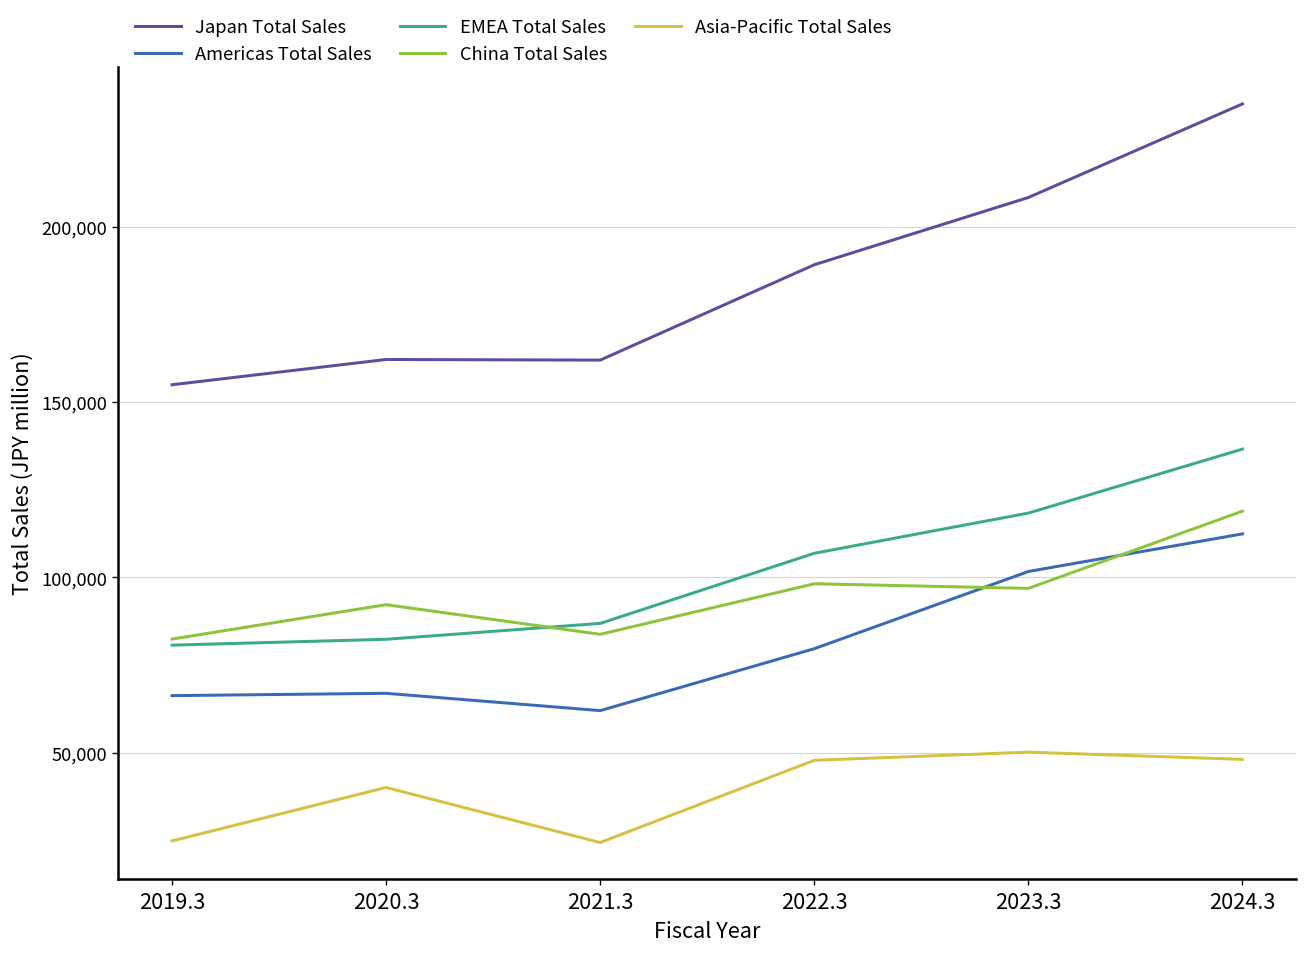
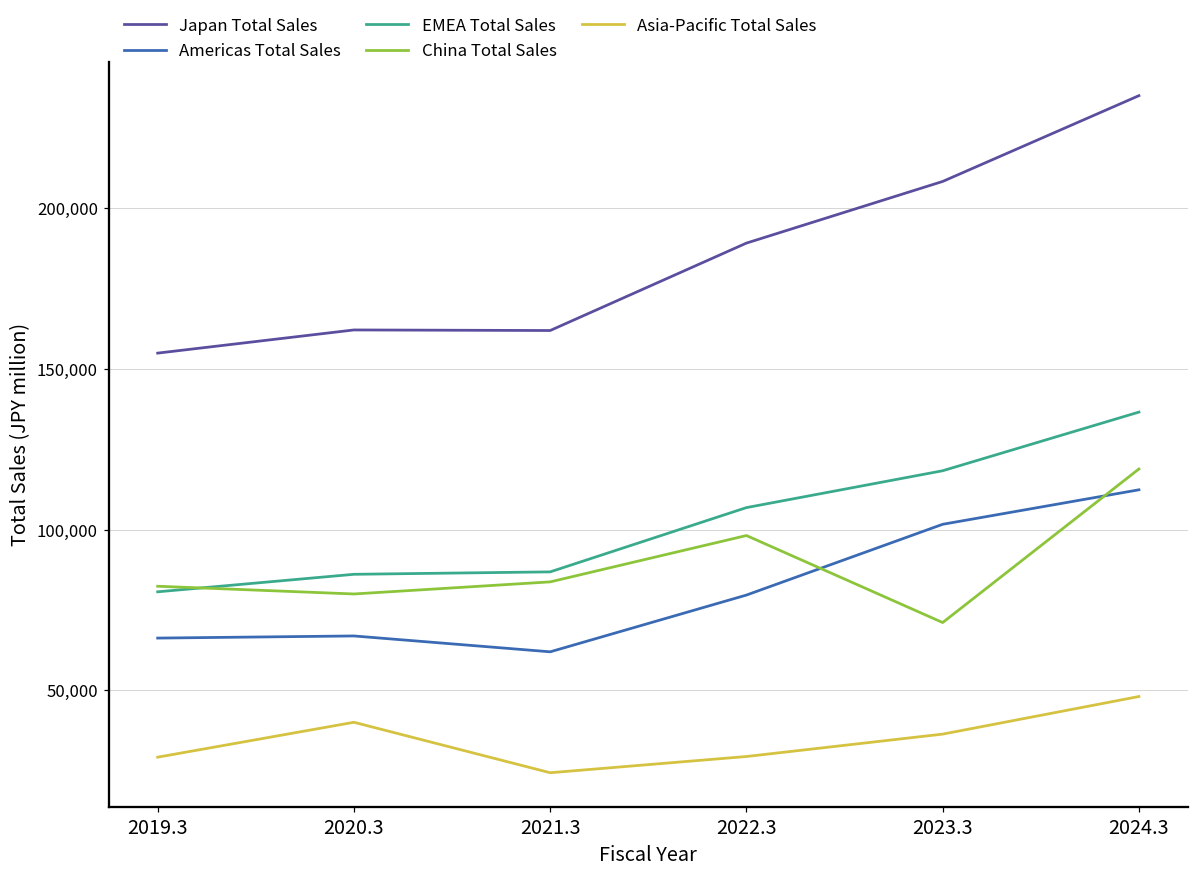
Asia-Pacific Total Sales, 2019.3: 25,000 -> 29,000
EMEA Total Sales, 2020.3: 82,000 -> 86,000
China Total Sales, 2020.3: 92,000 -> 80,000
Asia-Pacific Total Sales, 2022.3: 48,000 -> 29,000
China Total Sales, 2023.3: 97,000 -> 71,000
Asia-Pacific Total Sales, 2023.3: 50,000 -> 36,000
